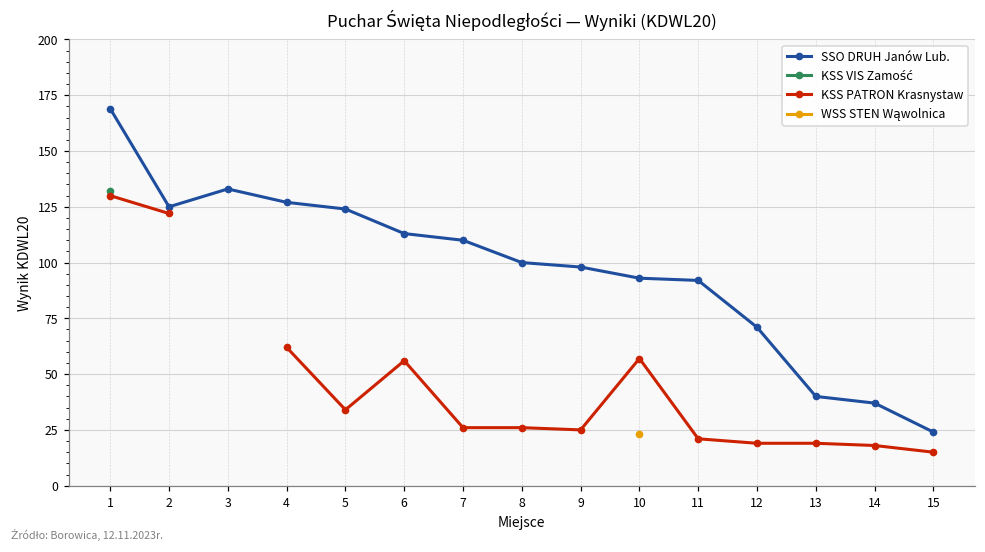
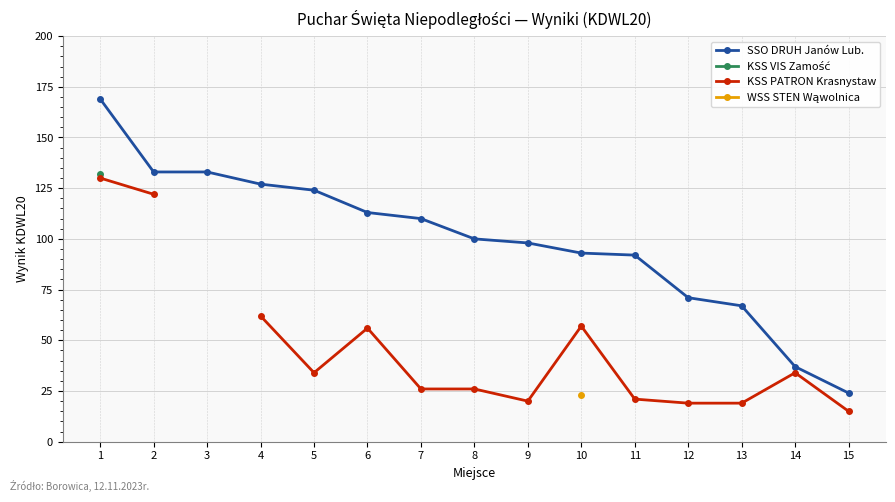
SSO DRUH Janów Lub., 2: 125 -> 133
KSS PATRON Krasnystaw, 9: 25 -> 20
SSO DRUH Janów Lub., 13: 40 -> 67
KSS PATRON Krasnystaw, 14: 18 -> 34
